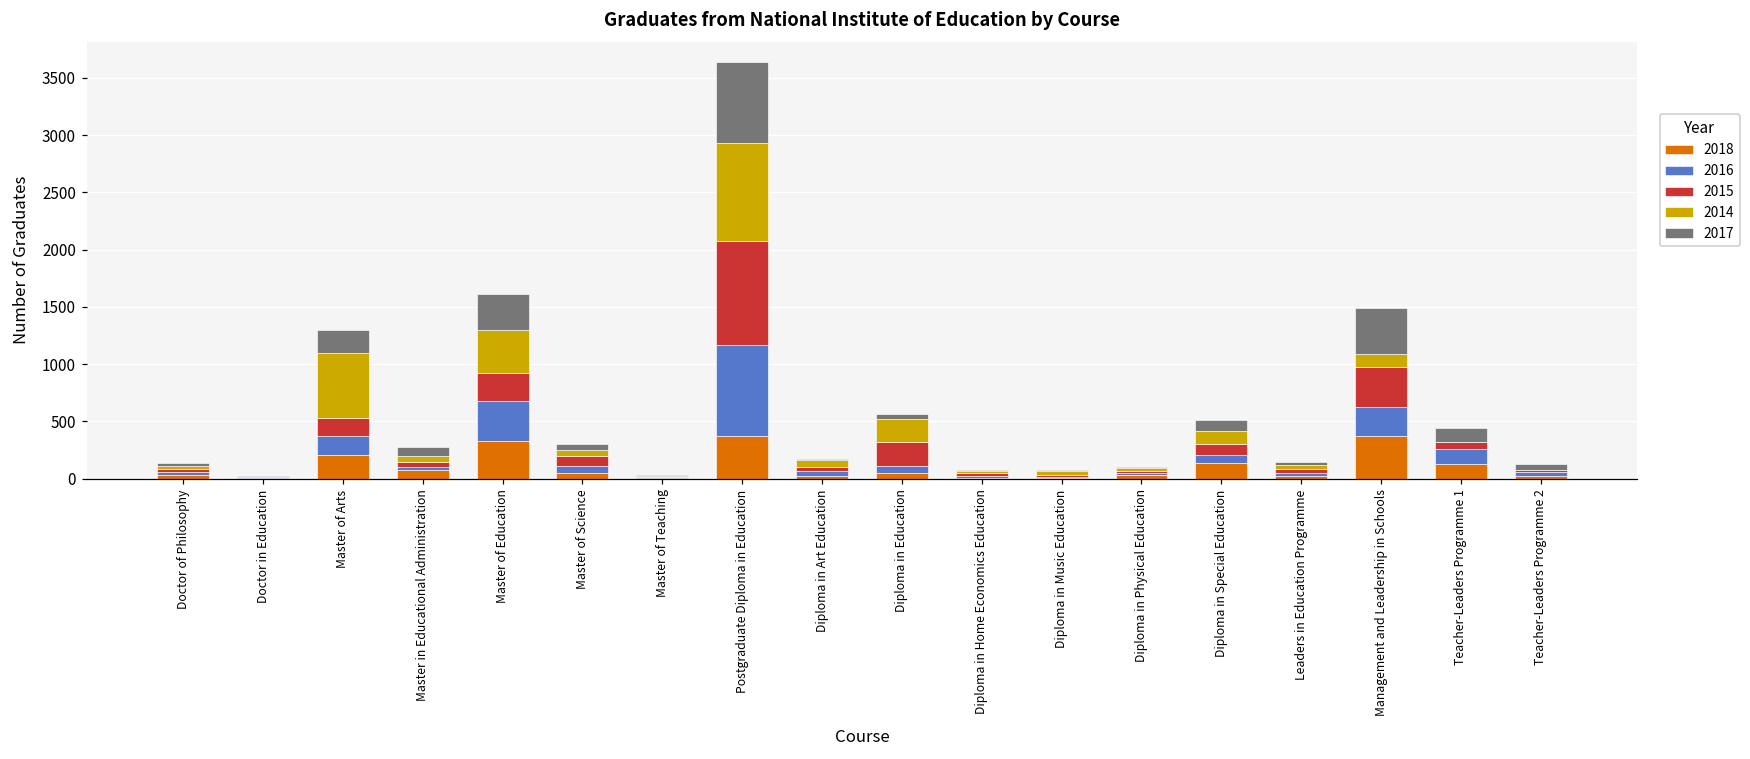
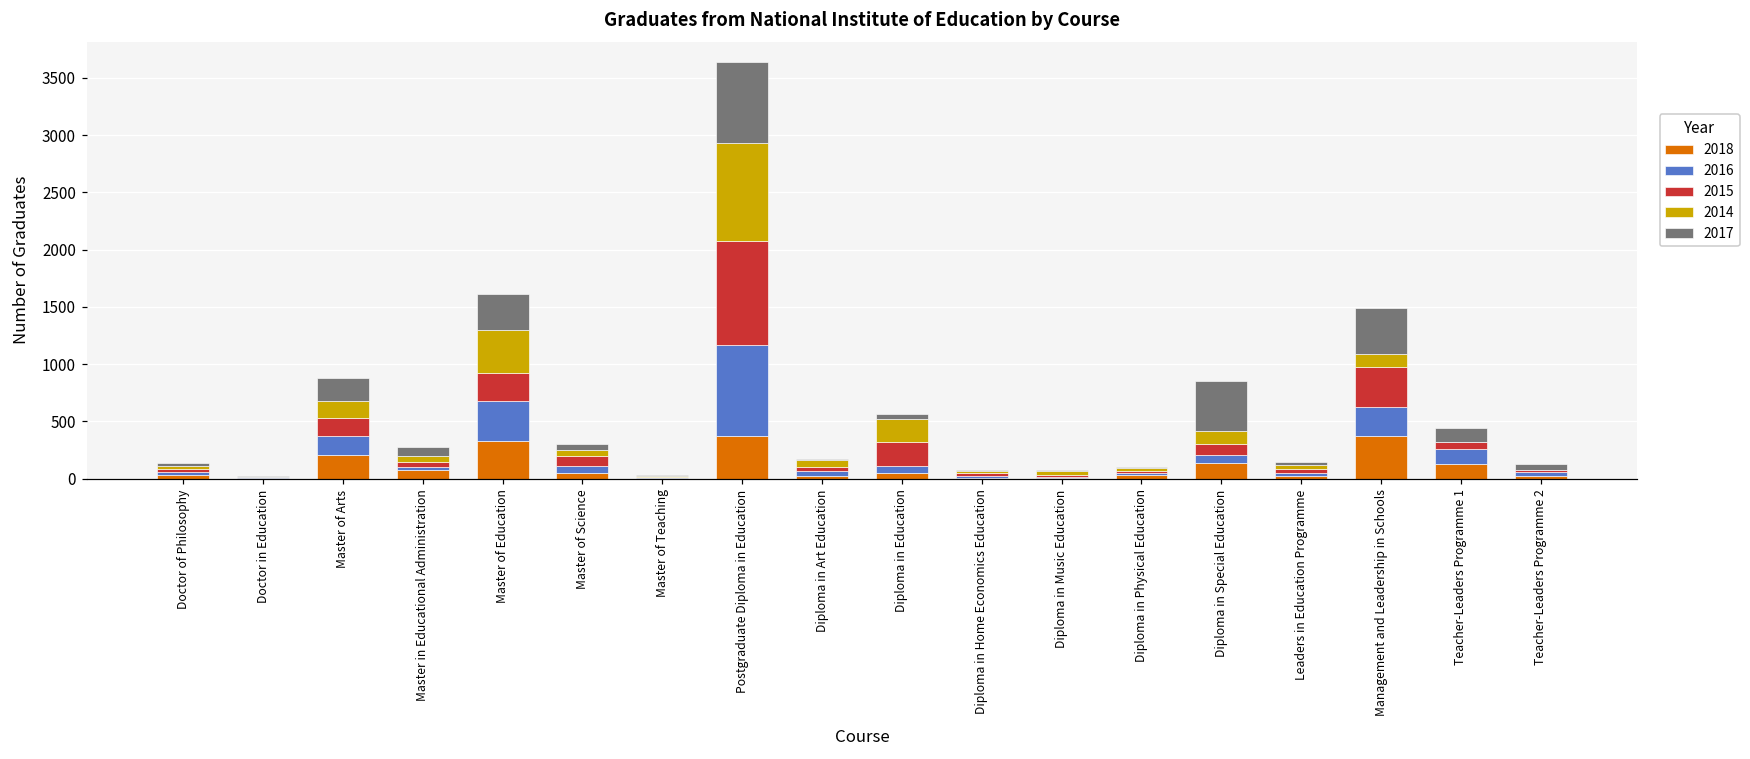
2014, Master of Arts: 570 -> 150
2017, Diploma in Special Education: 100 -> 430
